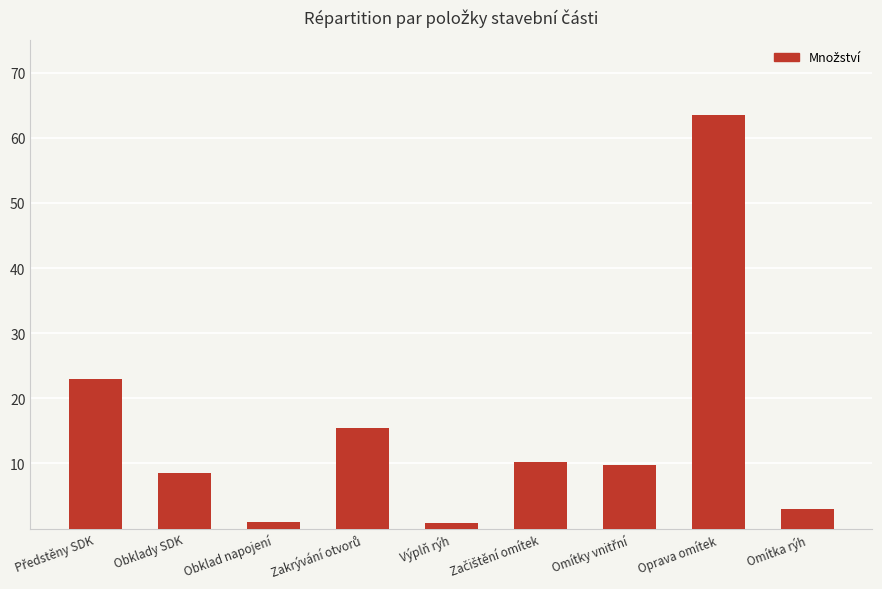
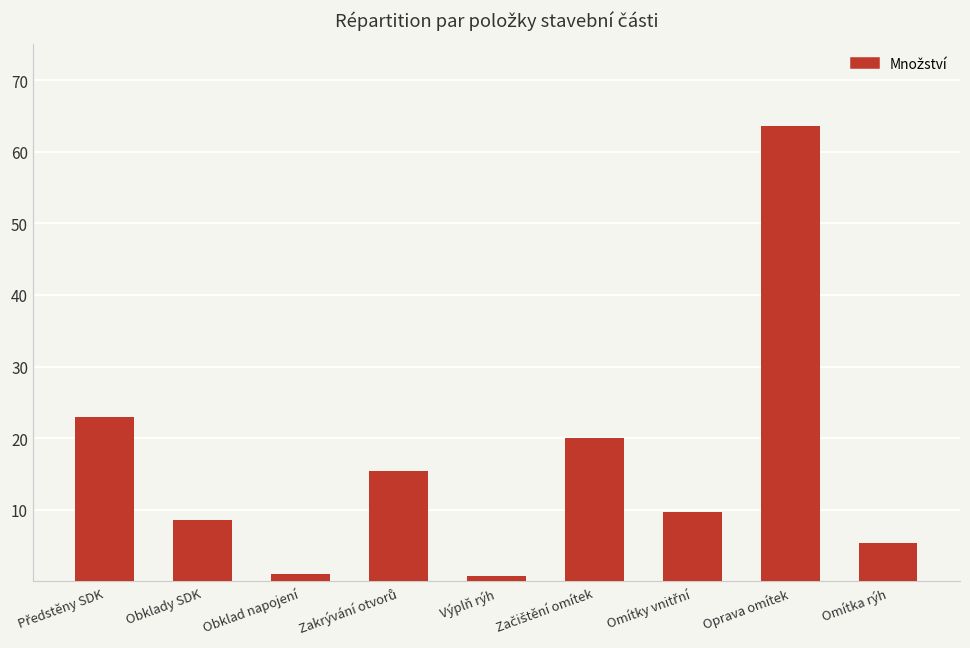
Začištění omítek: 10 -> 20
Omítka rýh: 3 -> 5
